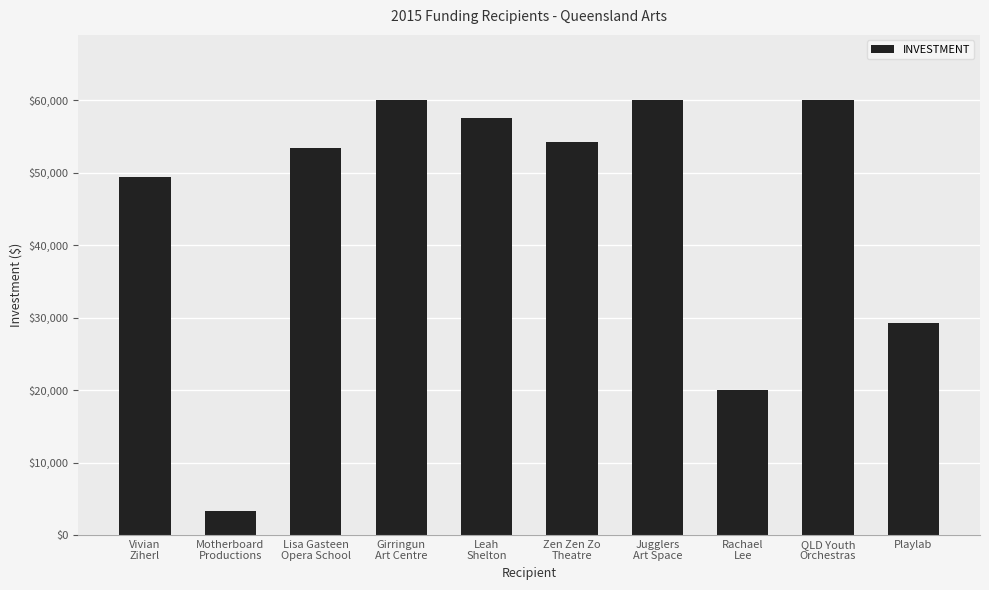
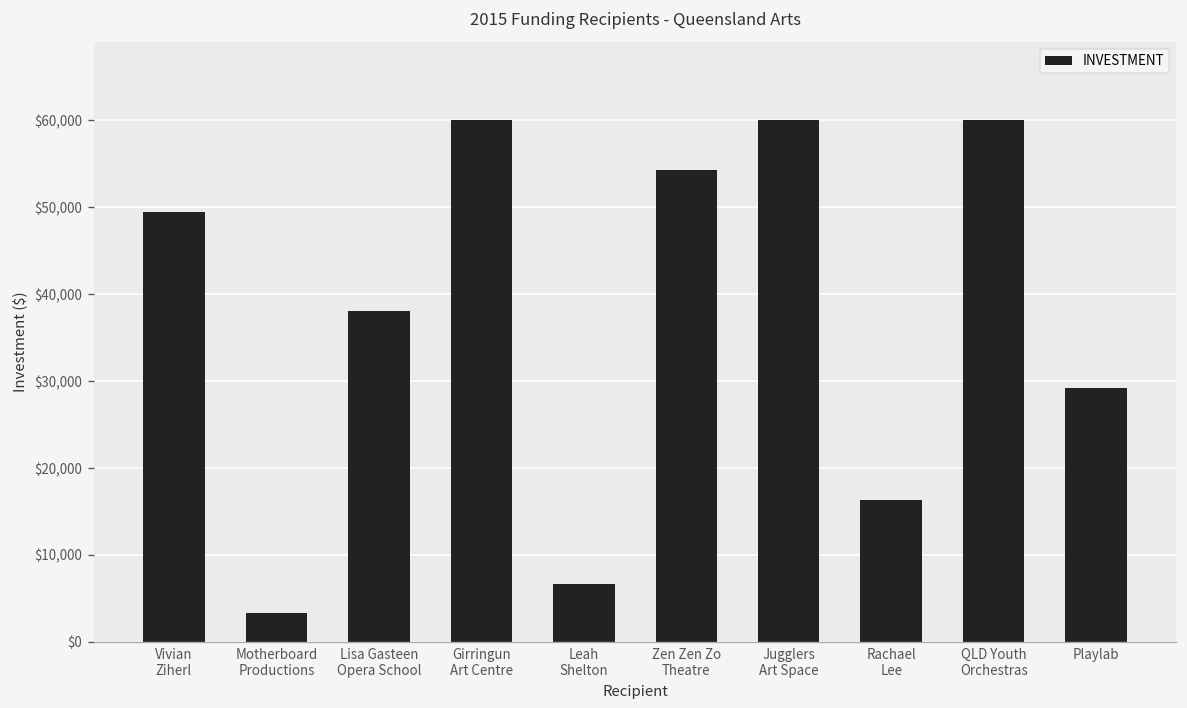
Lisa Gasteen Opera School: $53,000 -> $38,000
Leah Shelton: $58,000 -> $7,000
Rachael Lee: $20,000 -> $16,000
